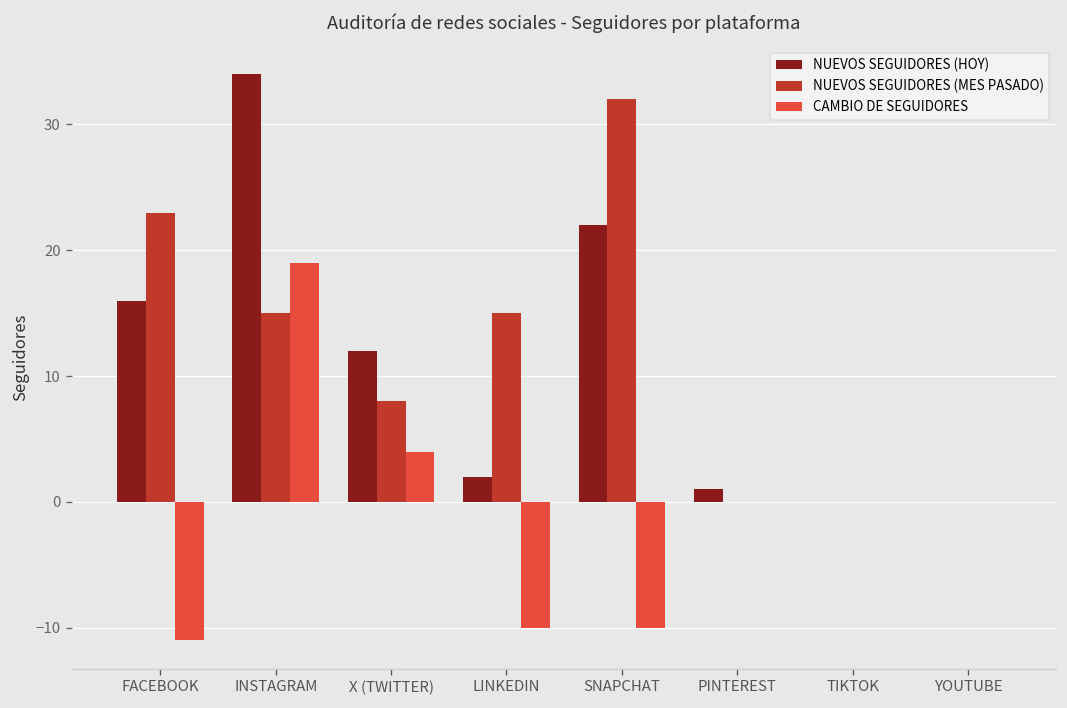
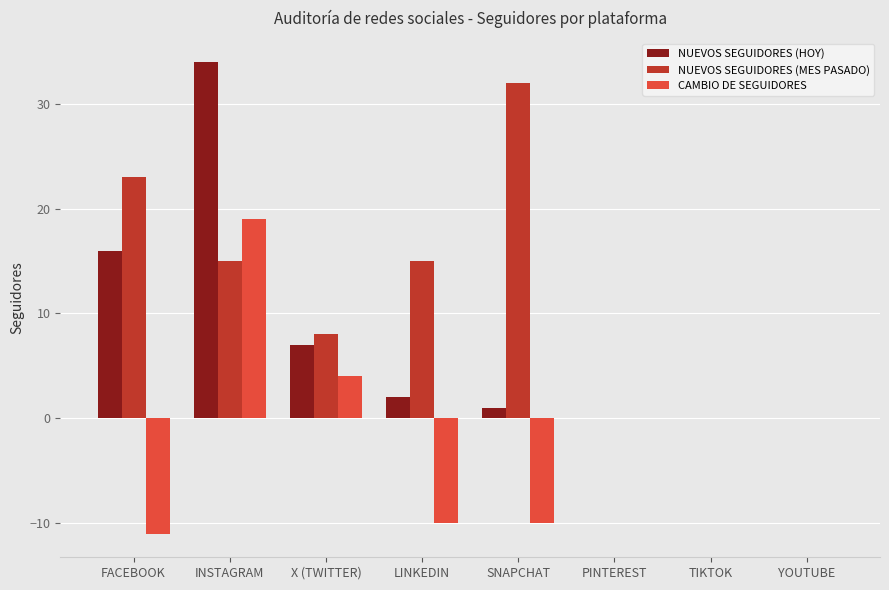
NUEVOS SEGUIDORES (HOY), X (TWITTER): 12 -> 7
NUEVOS SEGUIDORES (HOY), SNAPCHAT: 22 -> 1
NUEVOS SEGUIDORES (HOY), PINTEREST: 1 -> 0
